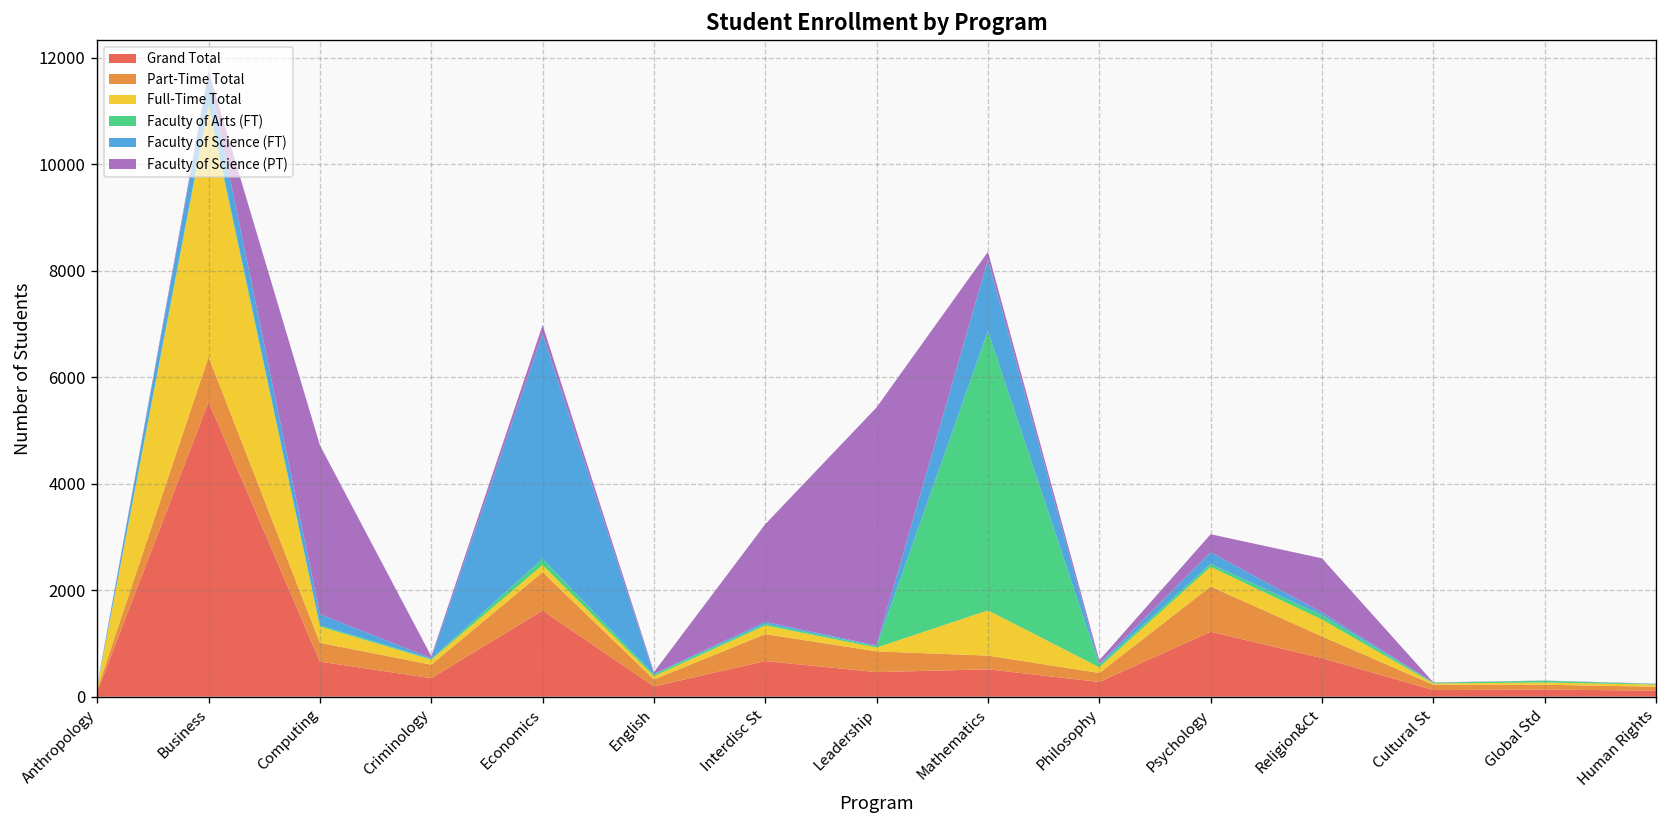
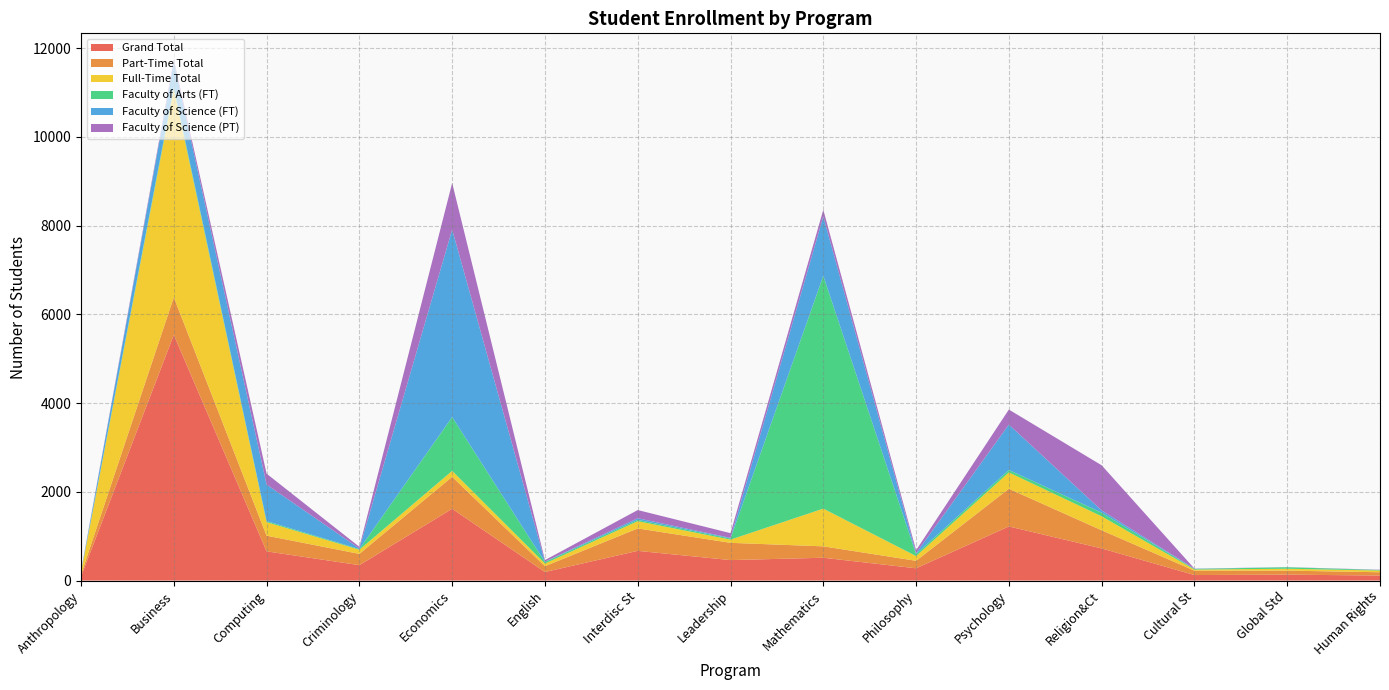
Faculty of Science (FT), Computing: 200 -> 800
Faculty of Science (PT), Computing: 3200 -> 200
Faculty of Arts (FT), Economics: 100 -> 1200
Faculty of Science (PT), Economics: 200 -> 1000
Faculty of Science (PT), Interdisc St: 1800 -> 200
Faculty of Science (PT), Leadership: 4500 -> 100
Faculty of Science (FT), Psychology: 200 -> 1000
